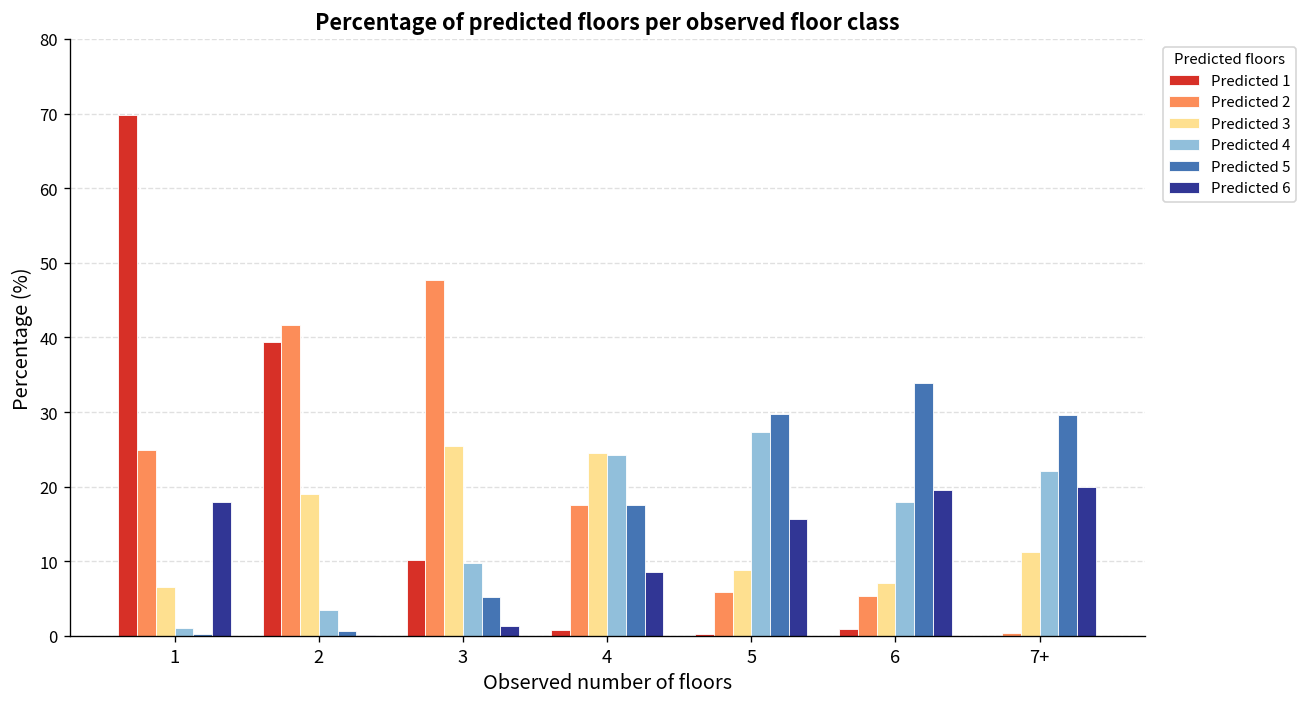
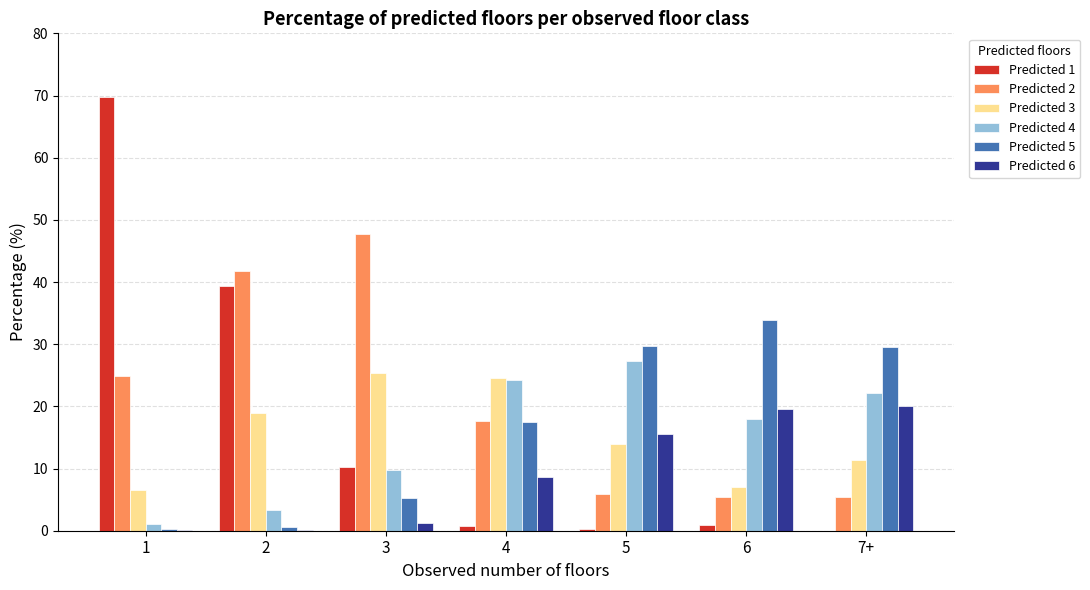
Predicted 6, 1: 18 -> 0
Predicted 3, 5: 9 -> 14
Predicted 2, 7+: 0 -> 5
